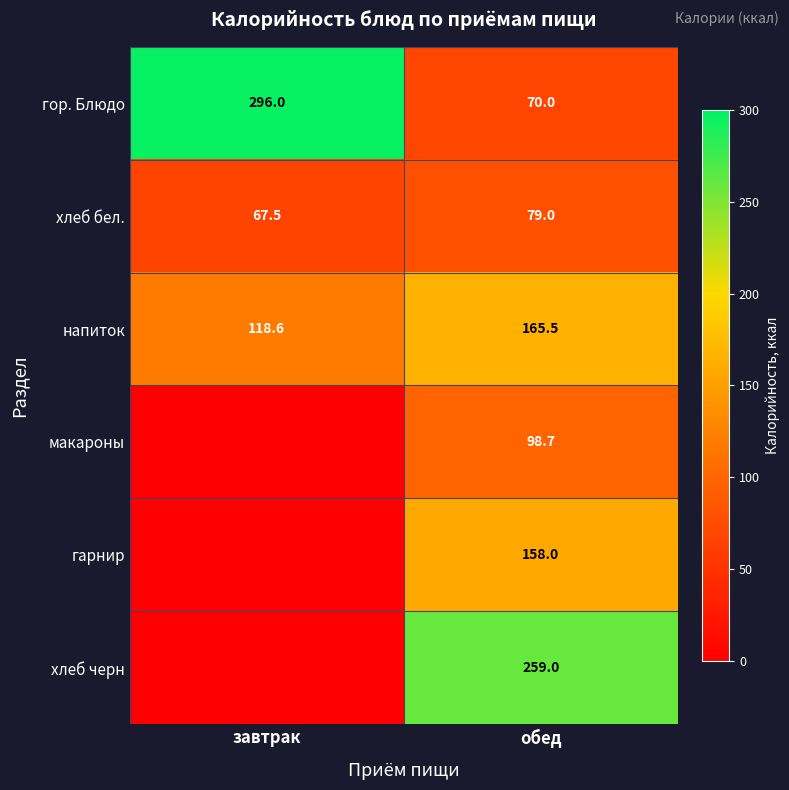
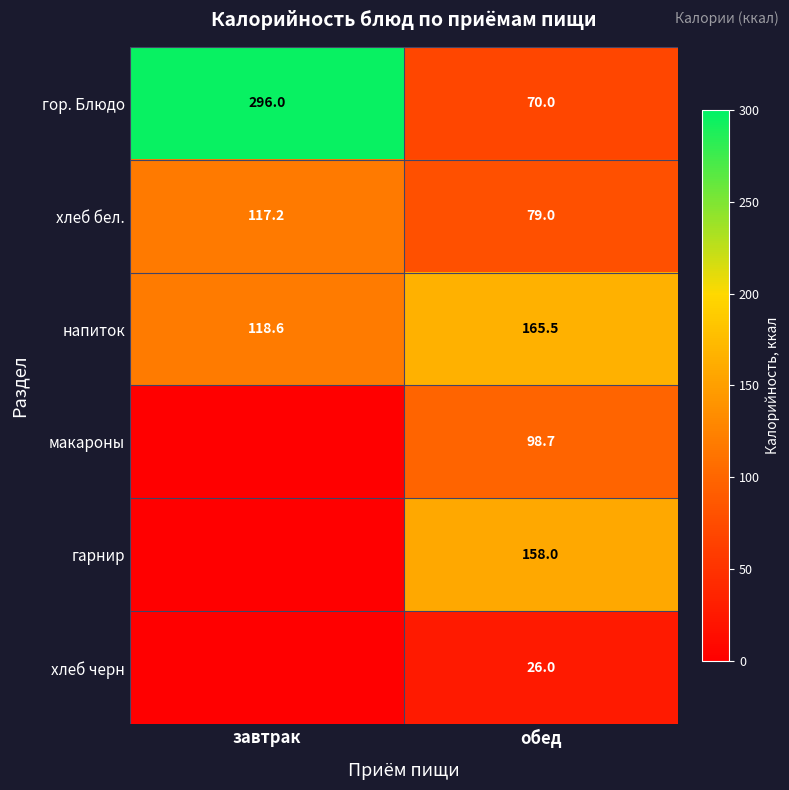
хлеб бел., завтрак: 67.5 -> 117.2
хлеб черн, обед: 259.0 -> 26.0
